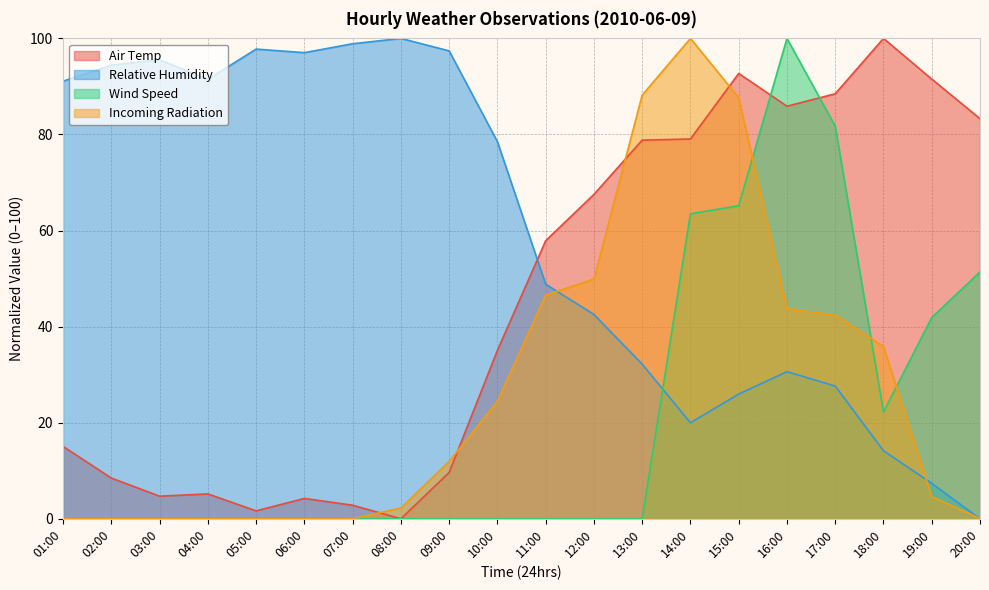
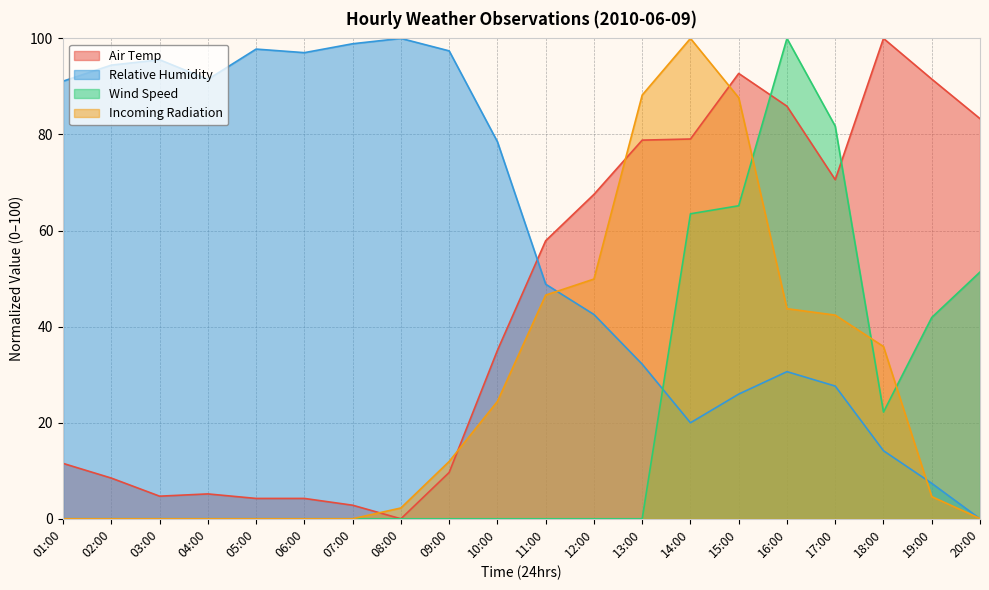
Air Temp, 01:00: 15 -> 12
Air Temp, 05:00: 2 -> 4
Air Temp, 17:00: 88 -> 71
